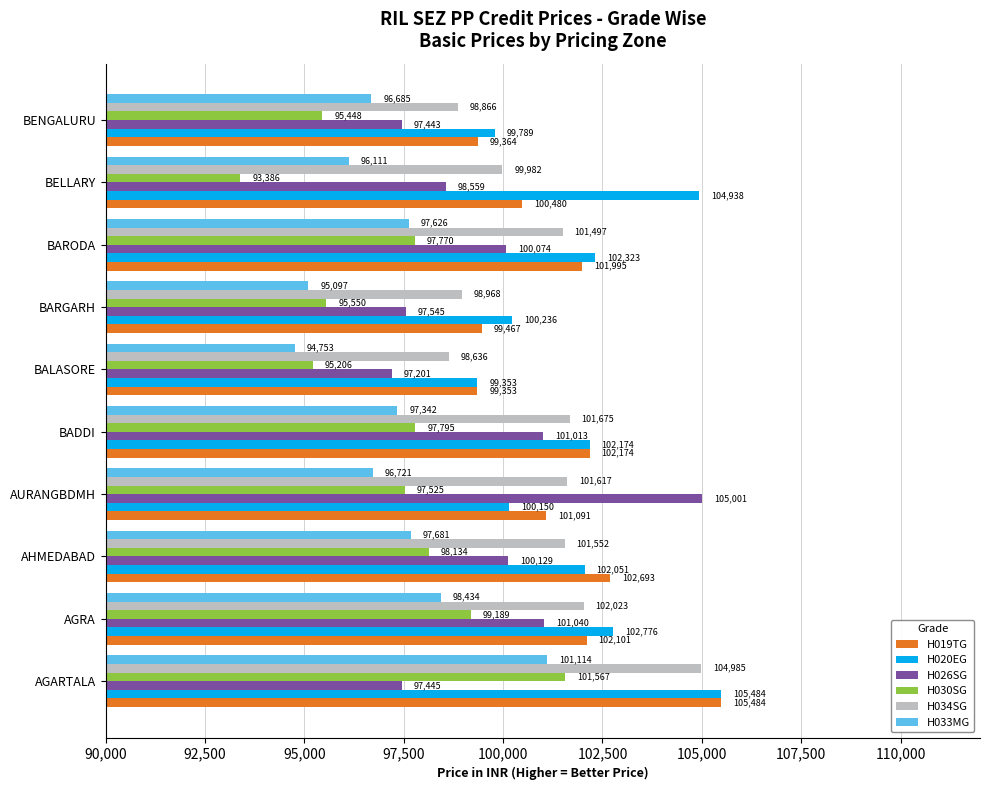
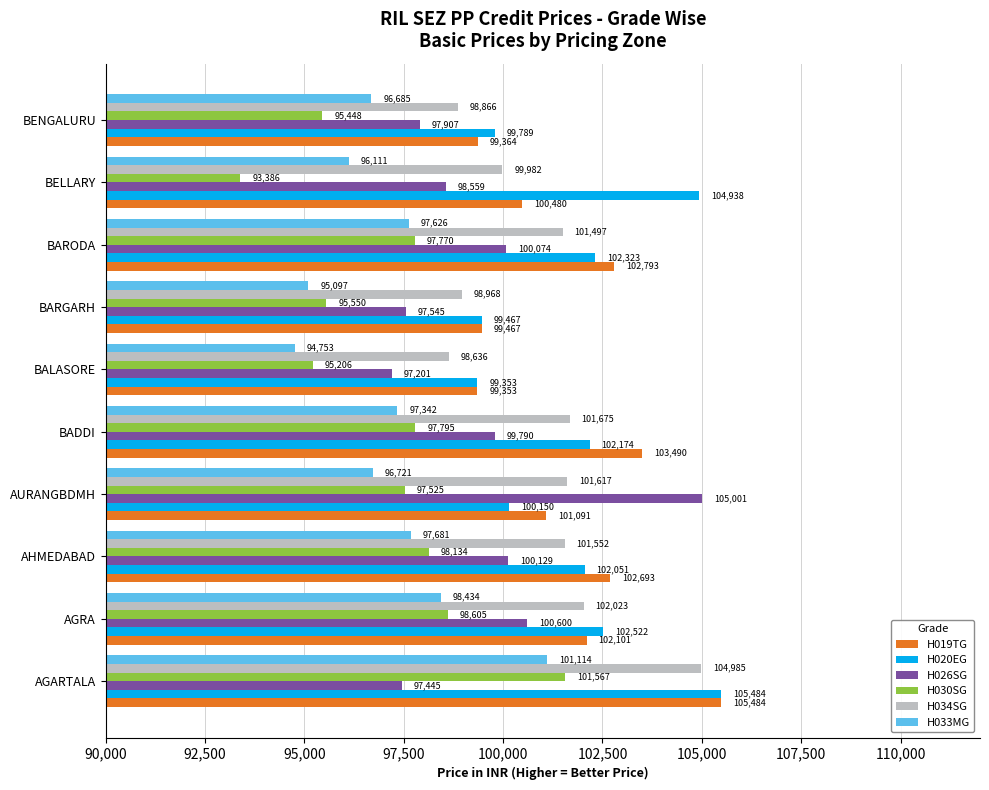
H026SG, BENGALURU: 97,443 -> 97,907
H019TG, BARODA: 101,995 -> 102,793
H020EG, BARGARH: 100,236 -> 99,467
H026SG, BADDI: 101,013 -> 99,790
H019TG, BADDI: 102,174 -> 103,490
H030SG, AGRA: 99,189 -> 98,605
H026SG, AGRA: 101,040 -> 100,600
H020EG, AGRA: 102,776 -> 102,522
